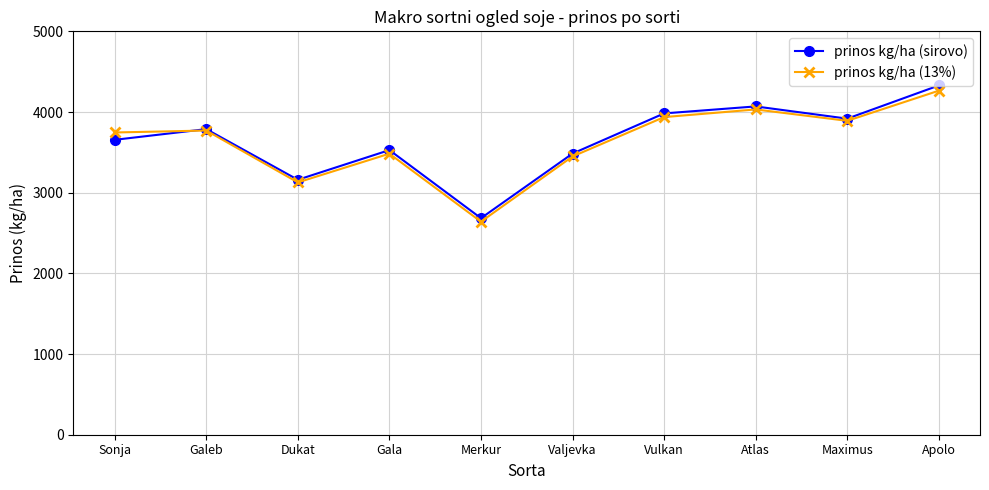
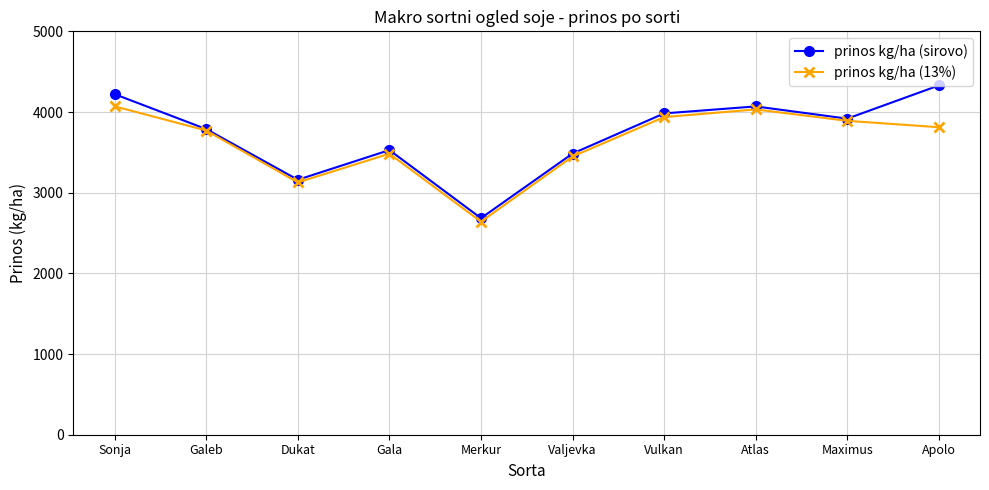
prinos kg/ha (sirovo), Sonja: 3700 -> 4200
prinos kg/ha (13%), Sonja: 3700 -> 4100
prinos kg/ha (13%), Apolo: 4300 -> 3800
